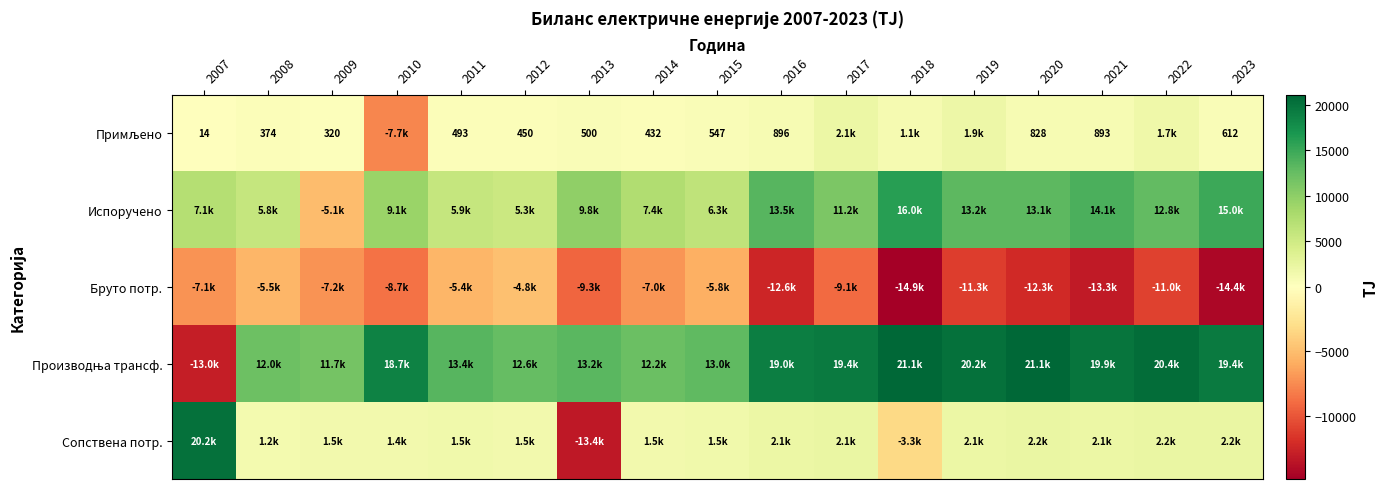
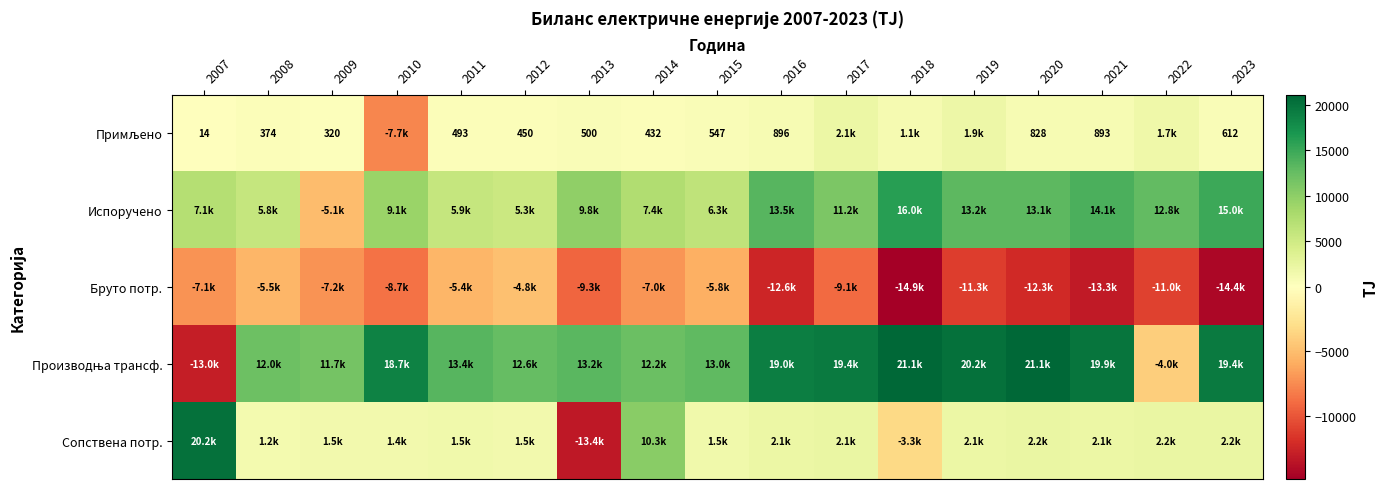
Производња трансф., 2022: 20.4k -> -4.0k
Сопствена потр., 2014: 1.5k -> 10.3k
